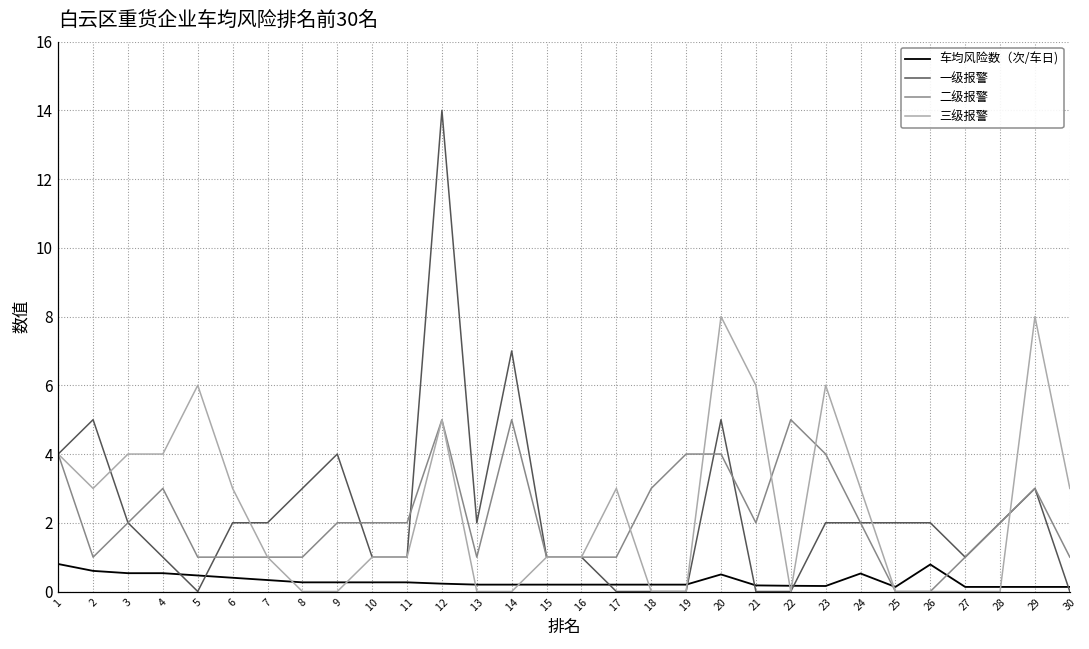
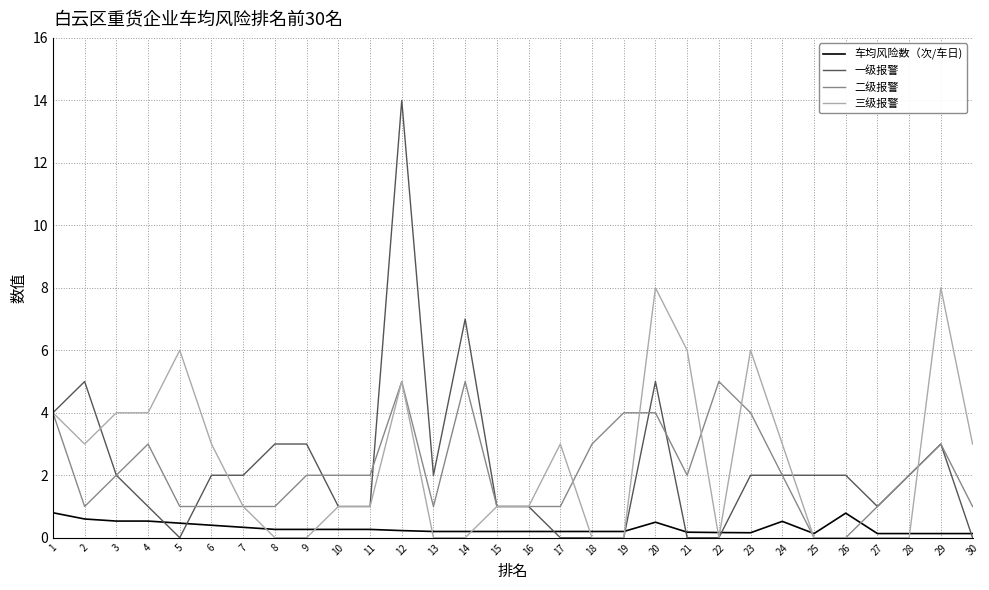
一级报警, 9: 4 -> 3
